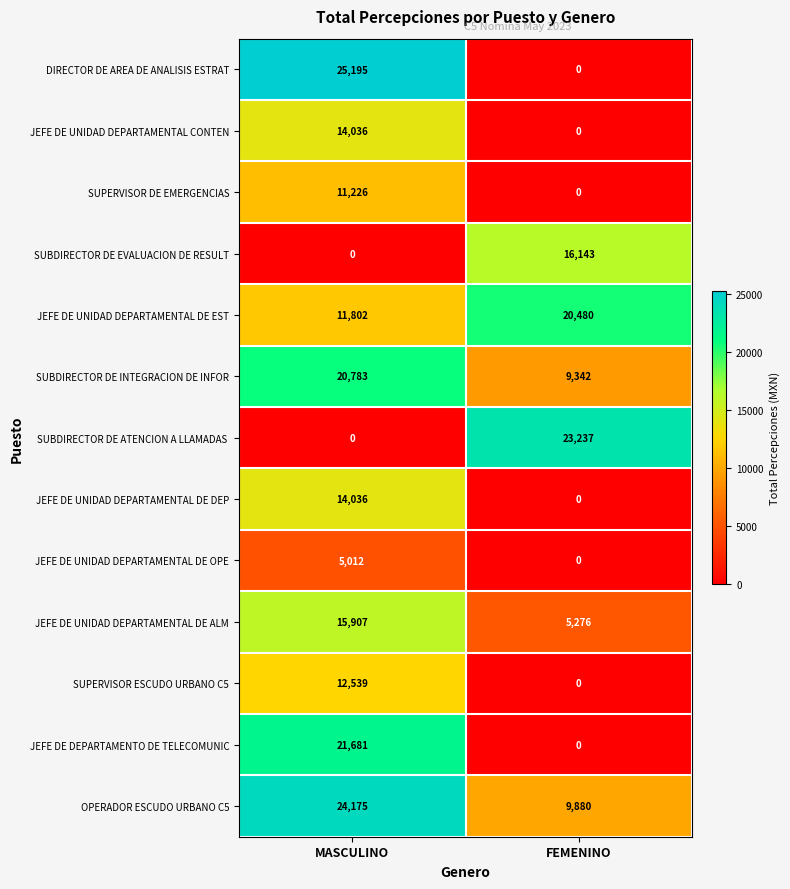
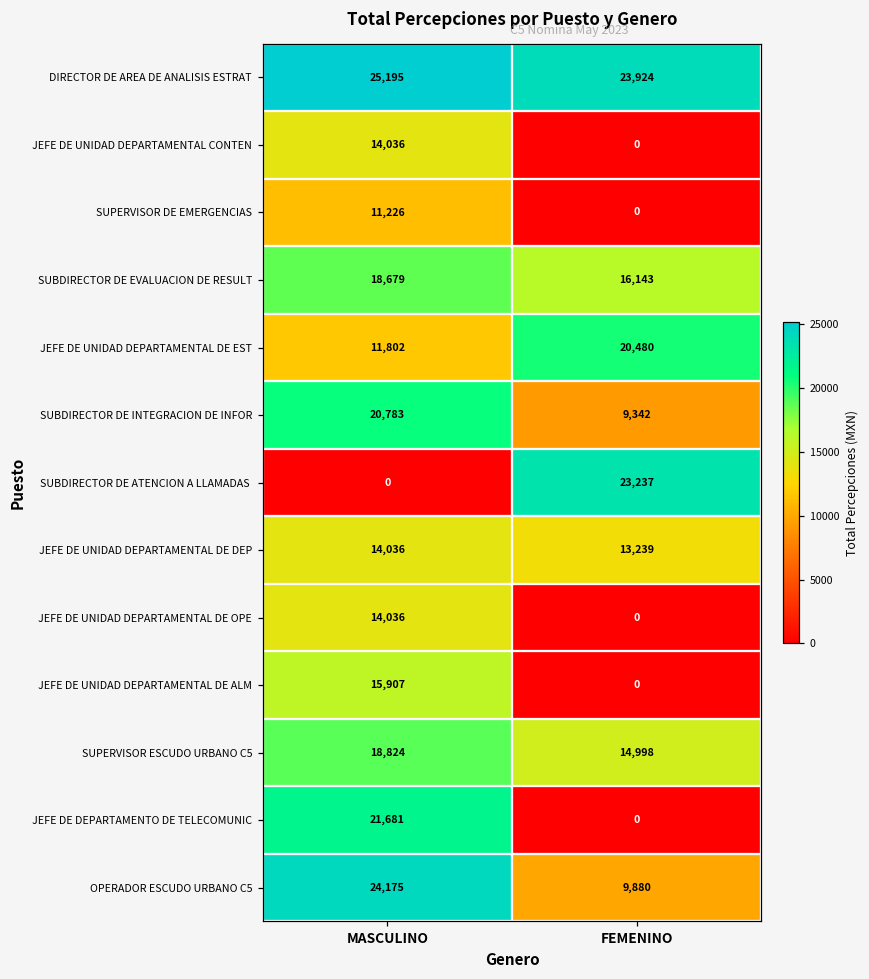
DIRECTOR DE AREA DE ANALISIS ESTRAT, FEMENINO: 0 -> 23,924
SUBDIRECTOR DE EVALUACION DE RESULT, MASCULINO: 0 -> 18,679
JEFE DE UNIDAD DEPARTAMENTAL DE DEP, FEMENINO: 0 -> 13,239
JEFE DE UNIDAD DEPARTAMENTAL DE OPE, MASCULINO: 5,012 -> 14,036
JEFE DE UNIDAD DEPARTAMENTAL DE ALM, FEMENINO: 5,276 -> 0
SUPERVISOR ESCUDO URBANO C5, MASCULINO: 12,539 -> 18,824
SUPERVISOR ESCUDO URBANO C5, FEMENINO: 0 -> 14,998
